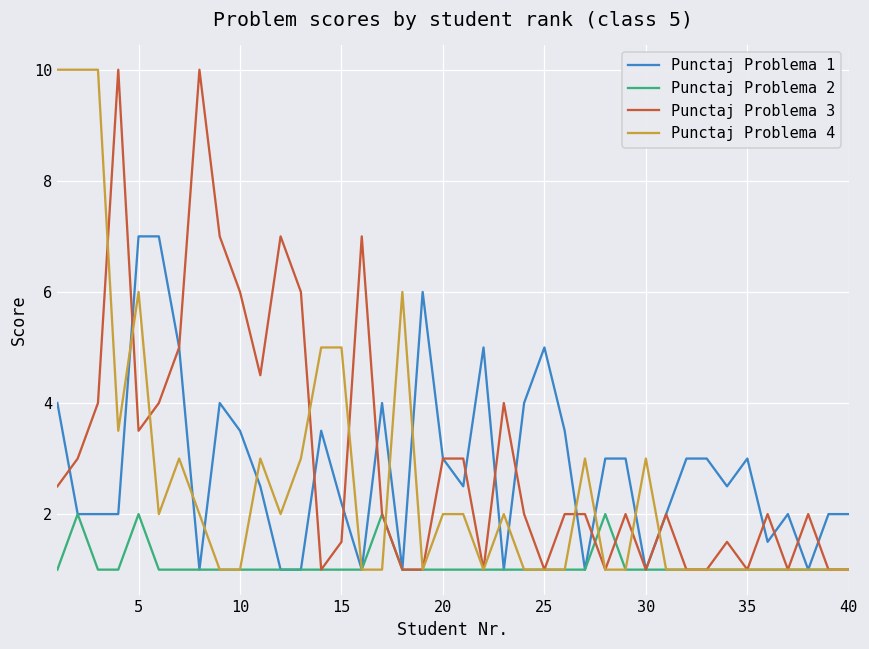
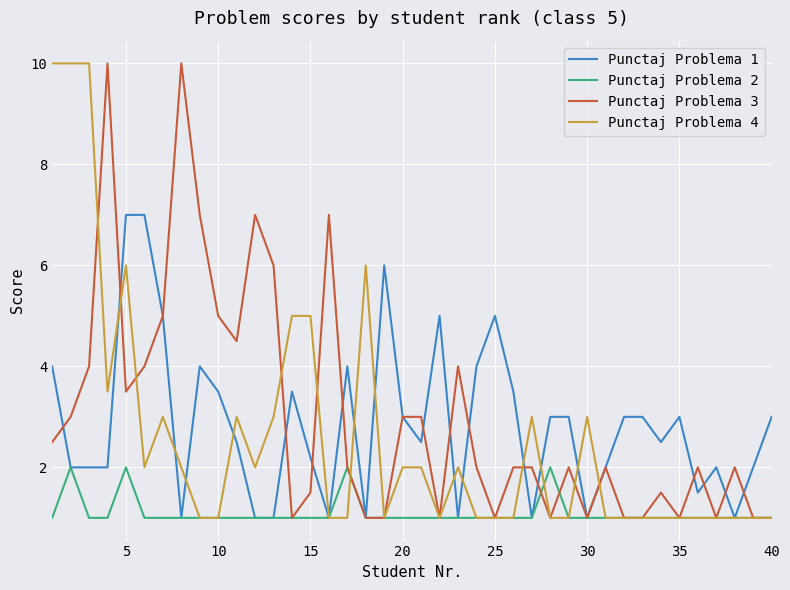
Punctaj Problema 3, 10: 6 -> 5
Punctaj Problema 1, 40: 2 -> 3
